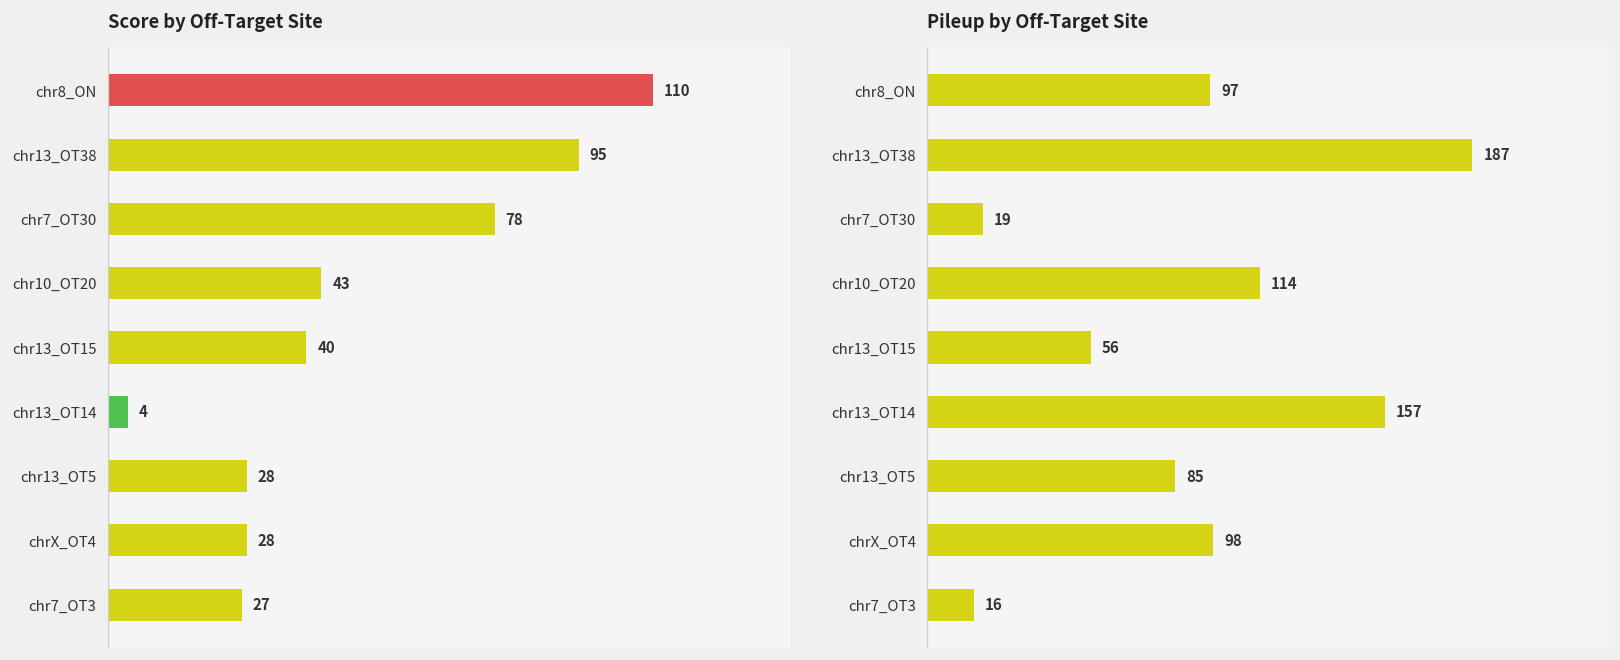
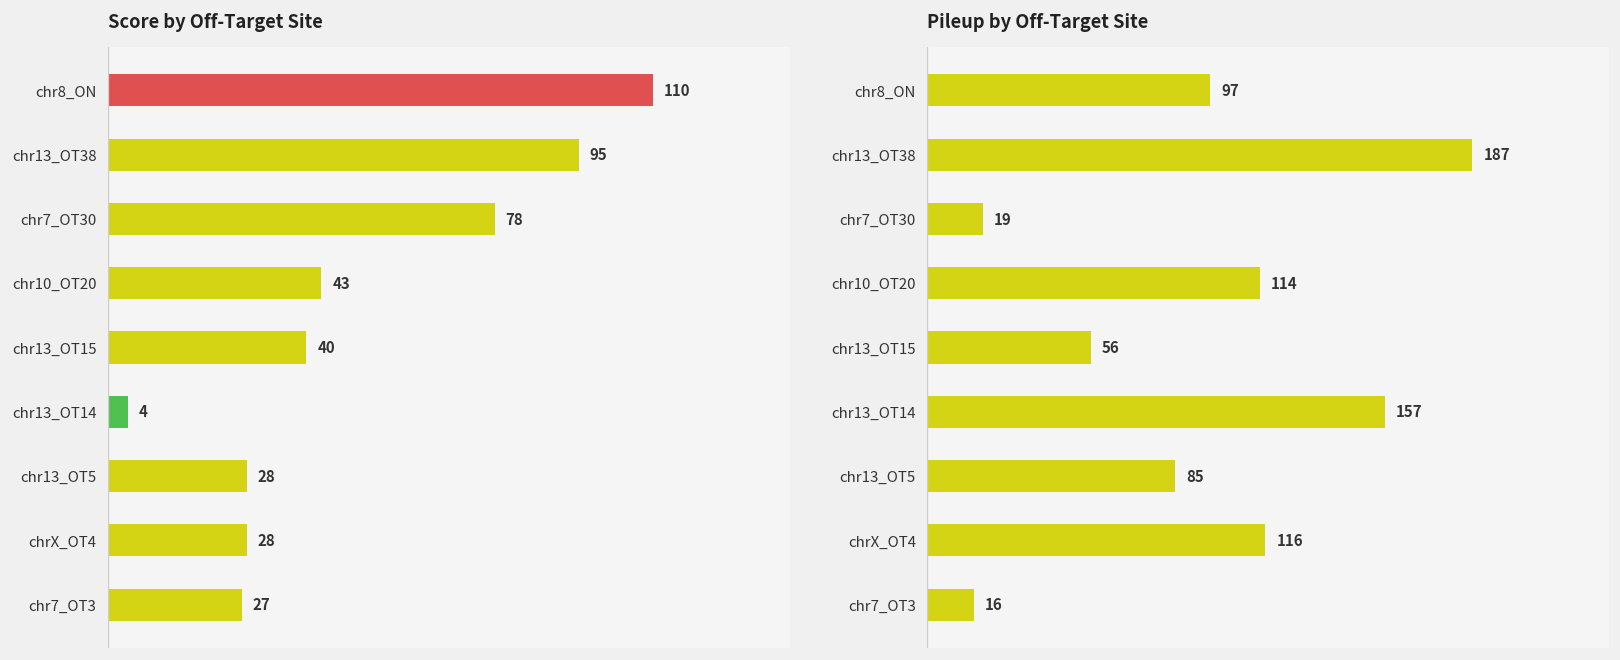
Pileup by Off-Target Site, chrX_OT4: 98 -> 116
